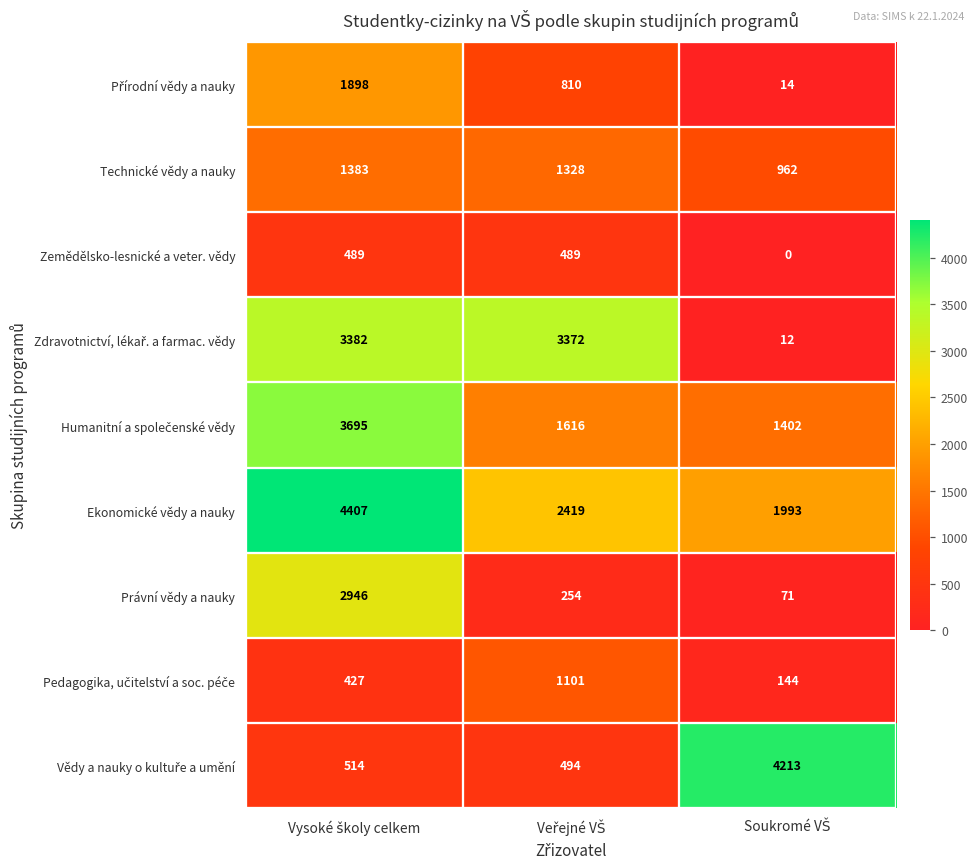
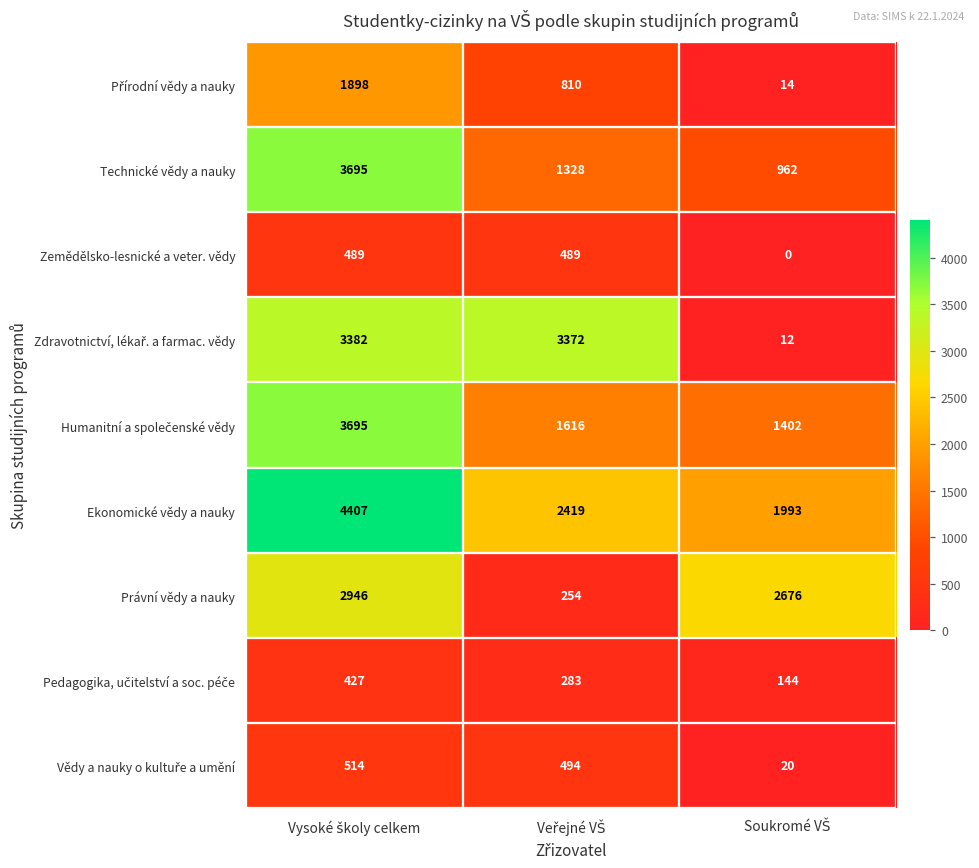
Technické vědy a nauky, Vysoké školy celkem: 1383 -> 3695
Právní vědy a nauky, Soukromé VŠ: 71 -> 2676
Pedagogika, učitelství a soc. péče, Veřejné VŠ: 1101 -> 283
Vědy a nauky o kultuře a umění, Soukromé VŠ: 4213 -> 20
